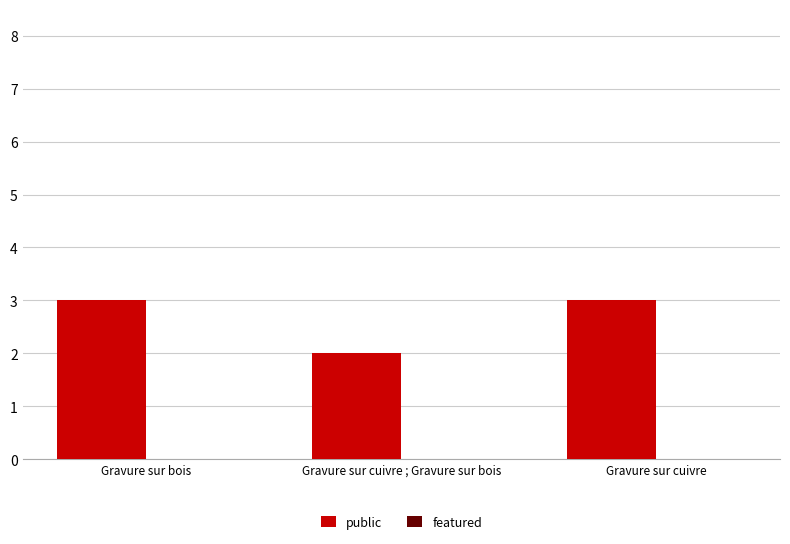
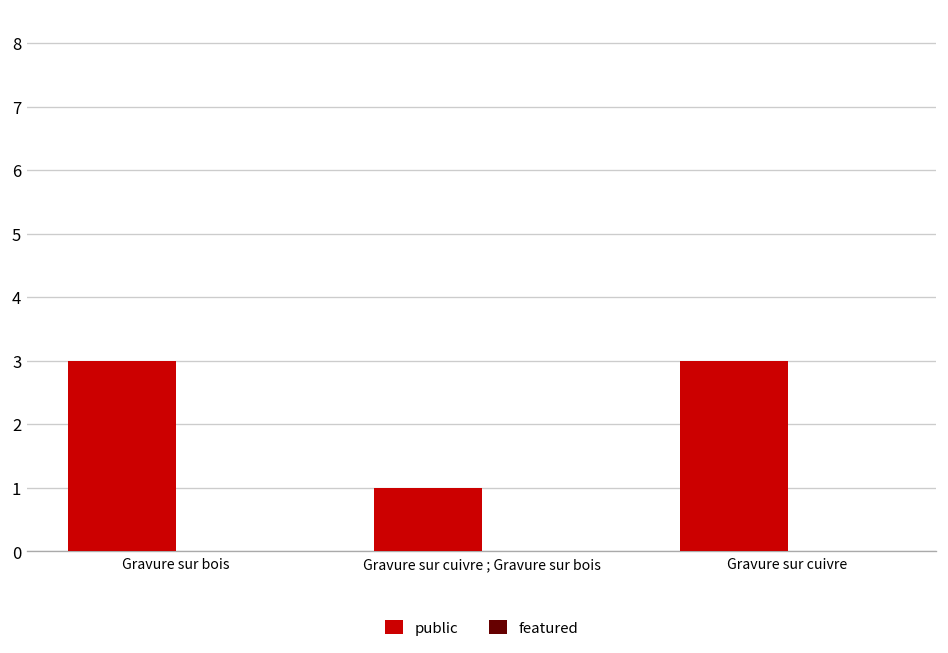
public, Gravure sur cuivre ; Gravure sur bois: 2 -> 1
